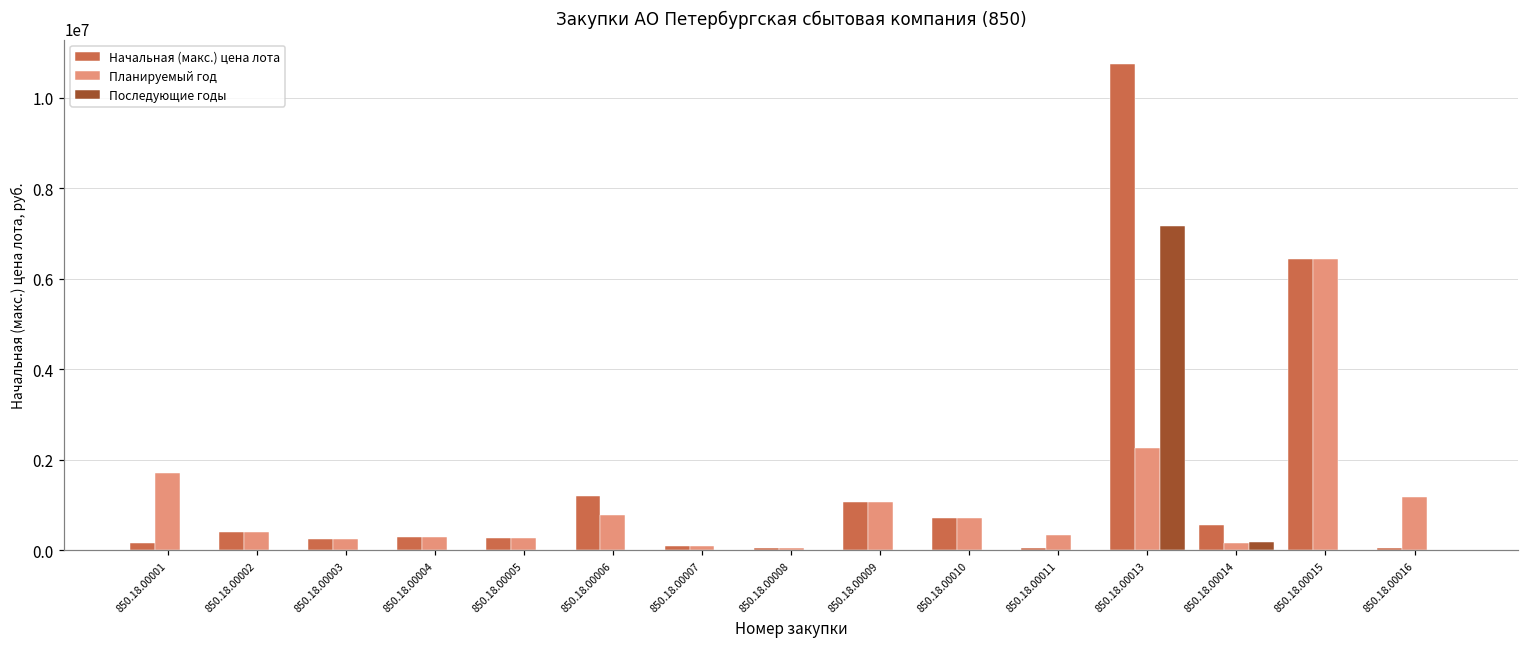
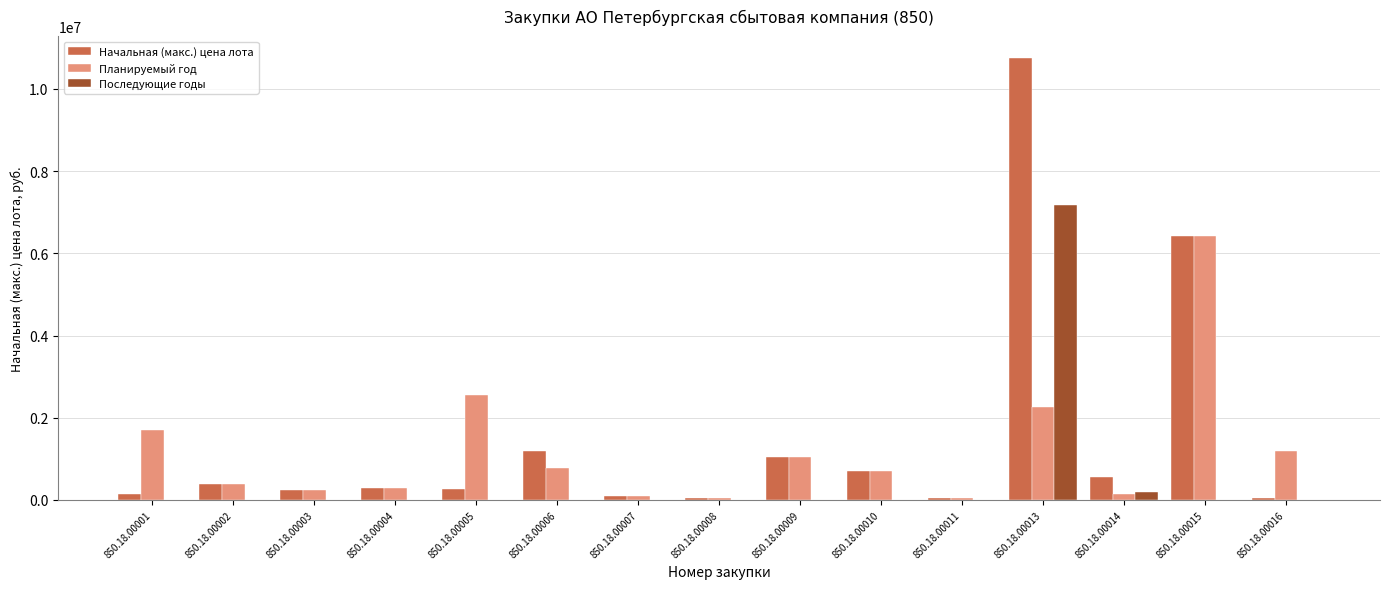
Планируемый год, 850.18.00005: 300000 -> 2500000
Планируемый год, 850.18.00011: 300000 -> 0
